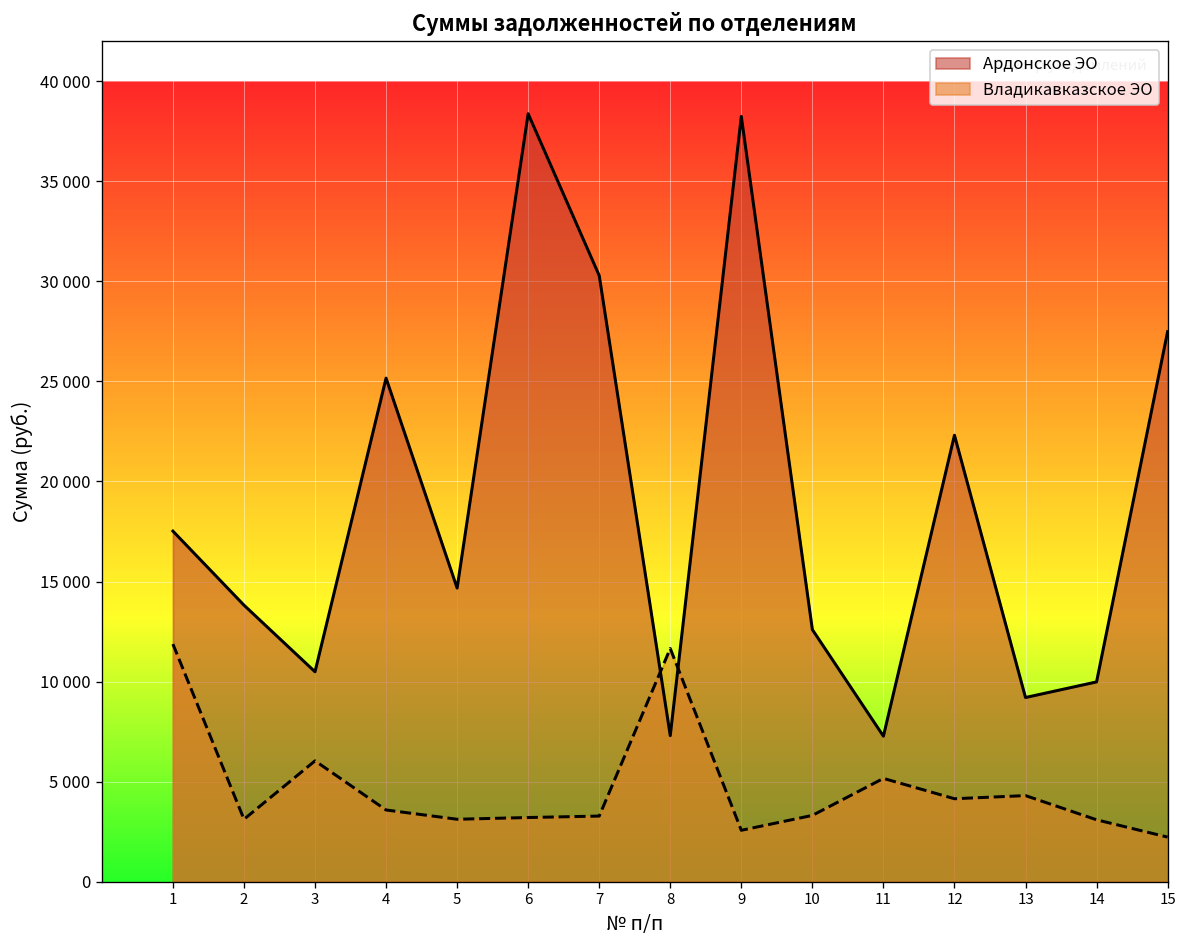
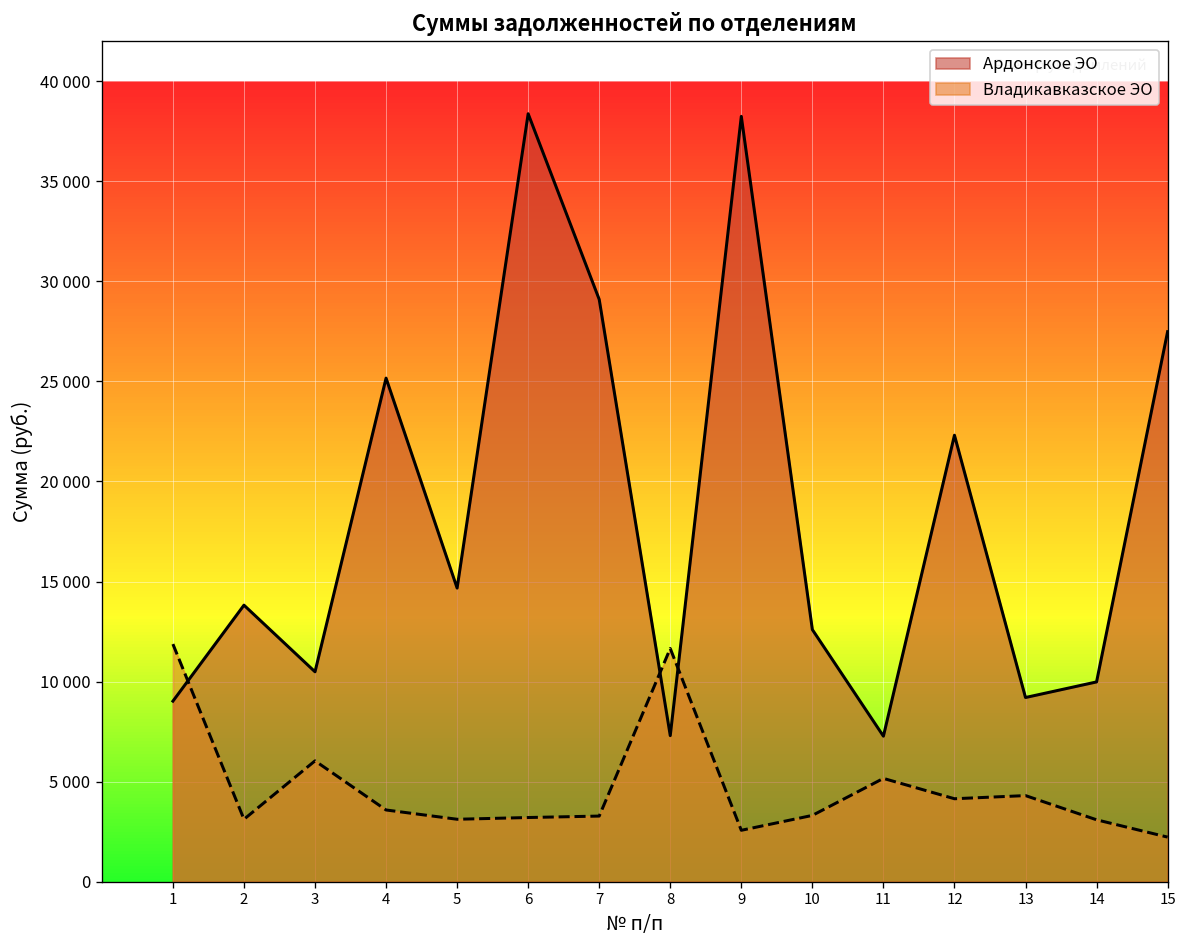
Ардонское ЭО, 1: 17500 -> 9000
Ардонское ЭО, 7: 30300 -> 29100
